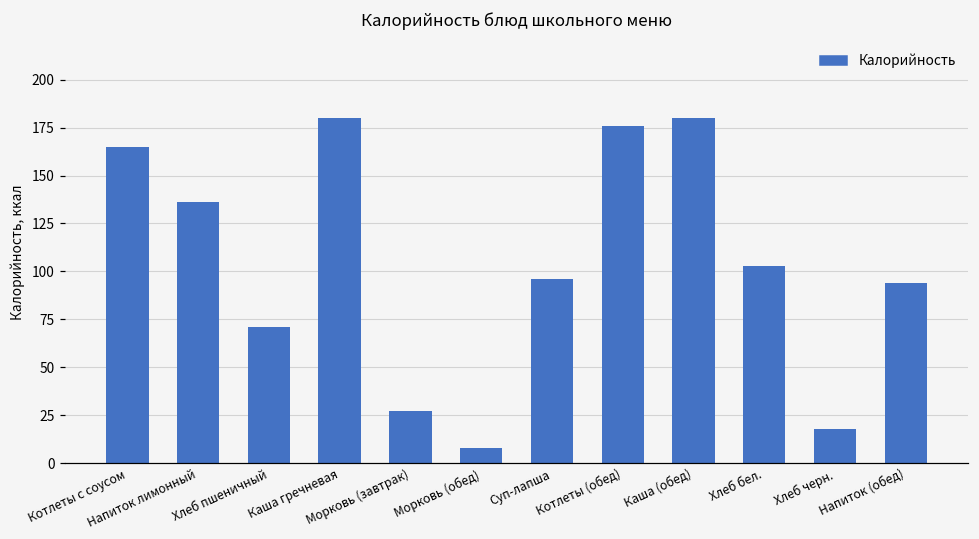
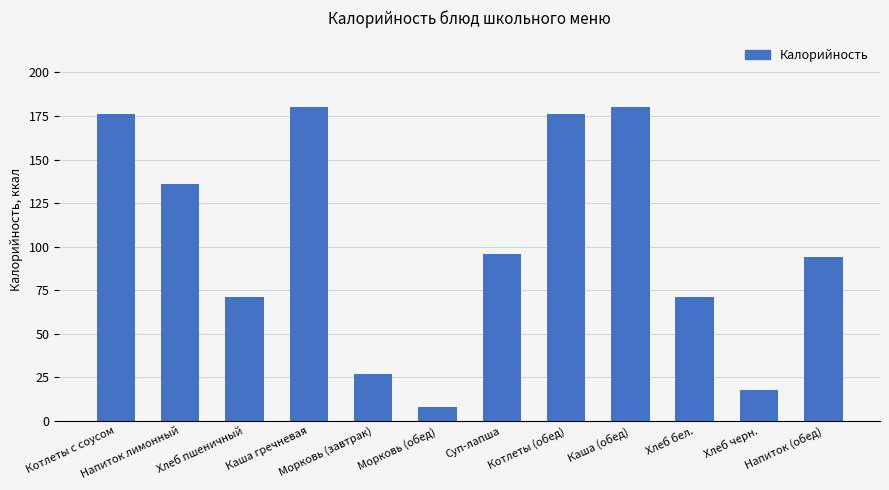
Котлеты с соусом: 165 -> 176
Хлеб бел.: 103 -> 71
